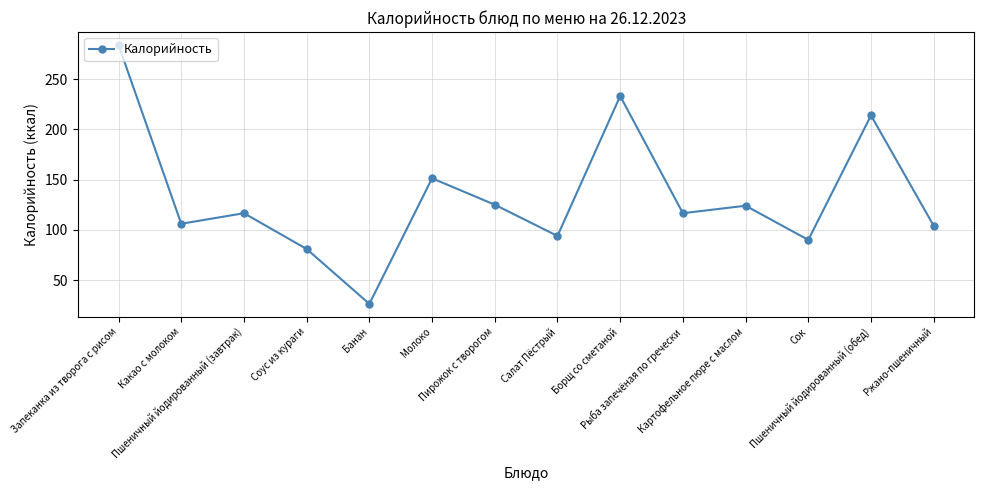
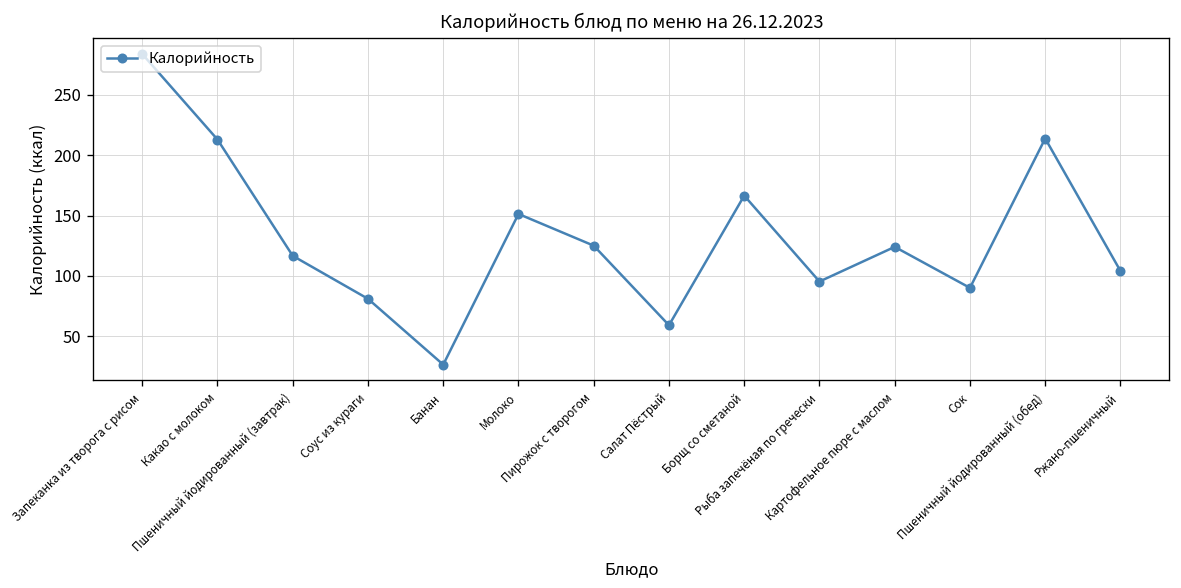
Какао с молоком: 106 -> 213
Салат Пёстрый: 94 -> 59
Борщ со сметаной: 233 -> 167
Рыба запечёная по гречески: 117 -> 95
